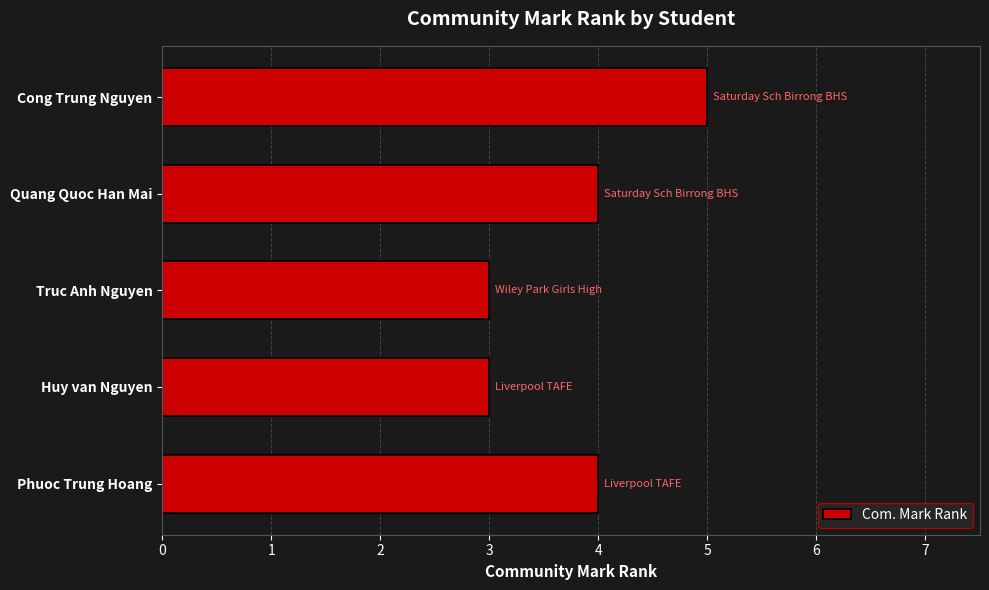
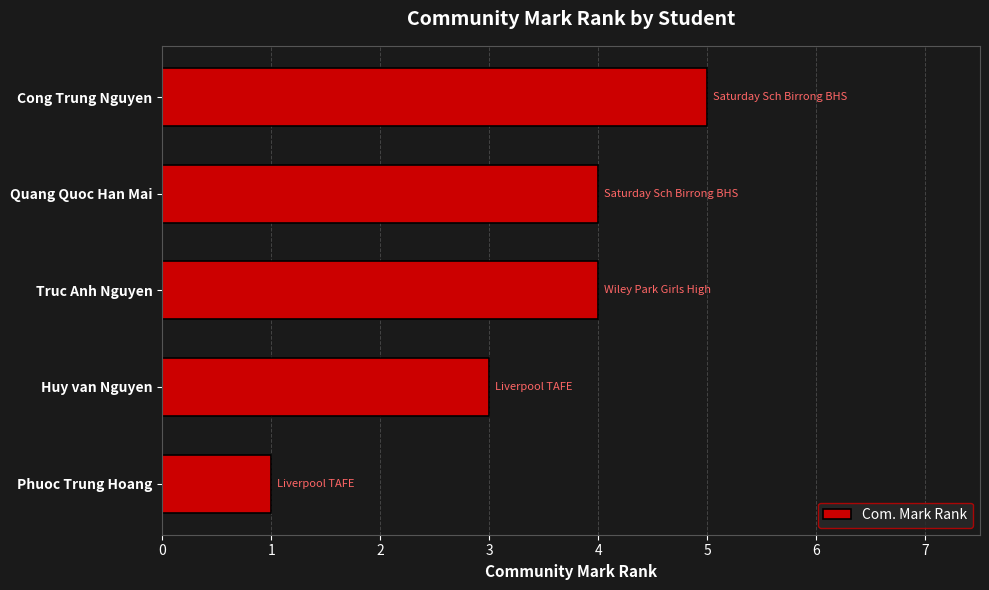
Truc Anh Nguyen: 3 -> 4
Phuoc Trung Hoang: 4 -> 1
